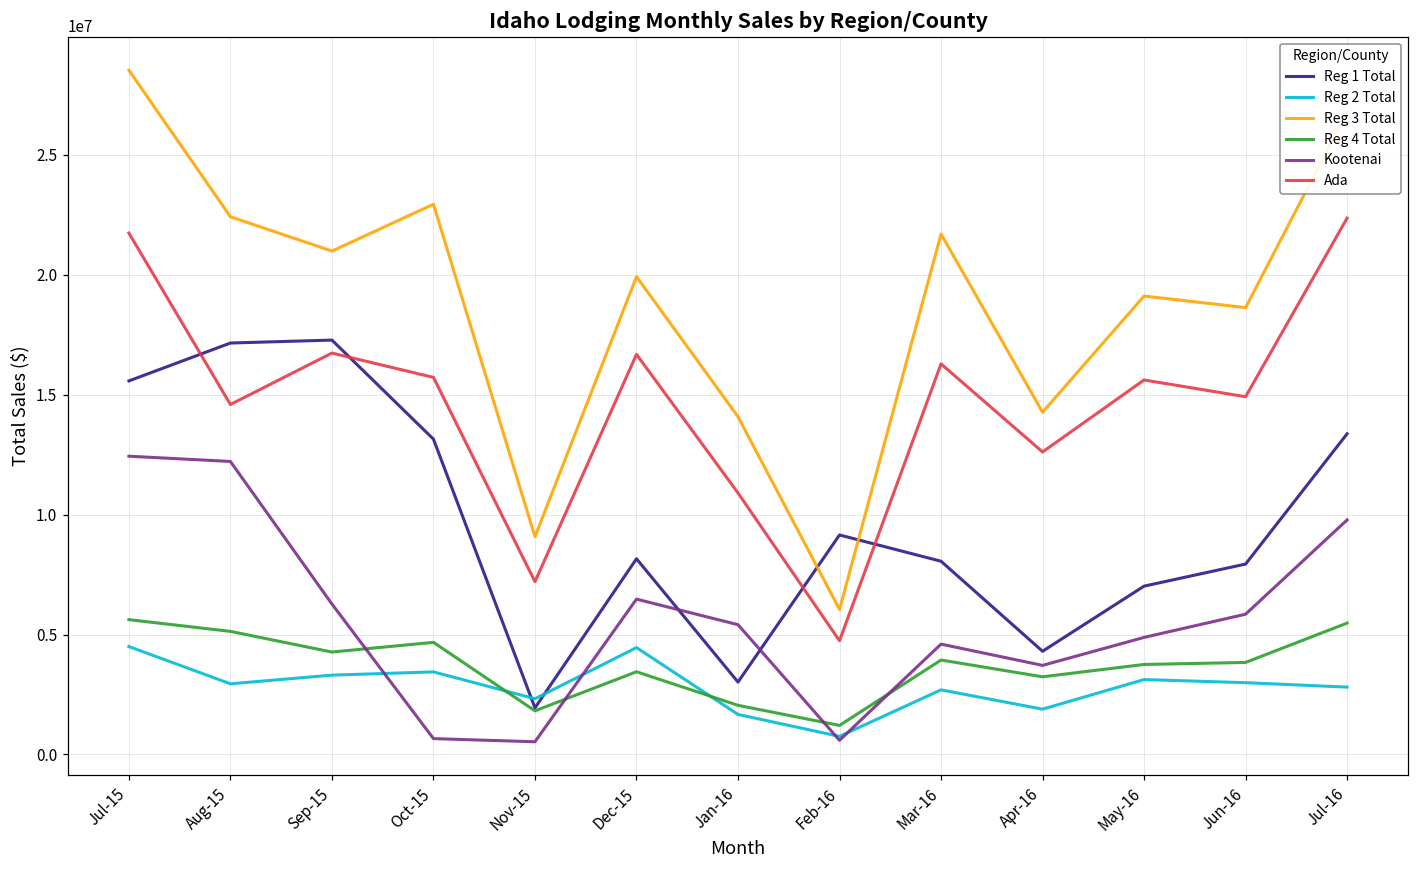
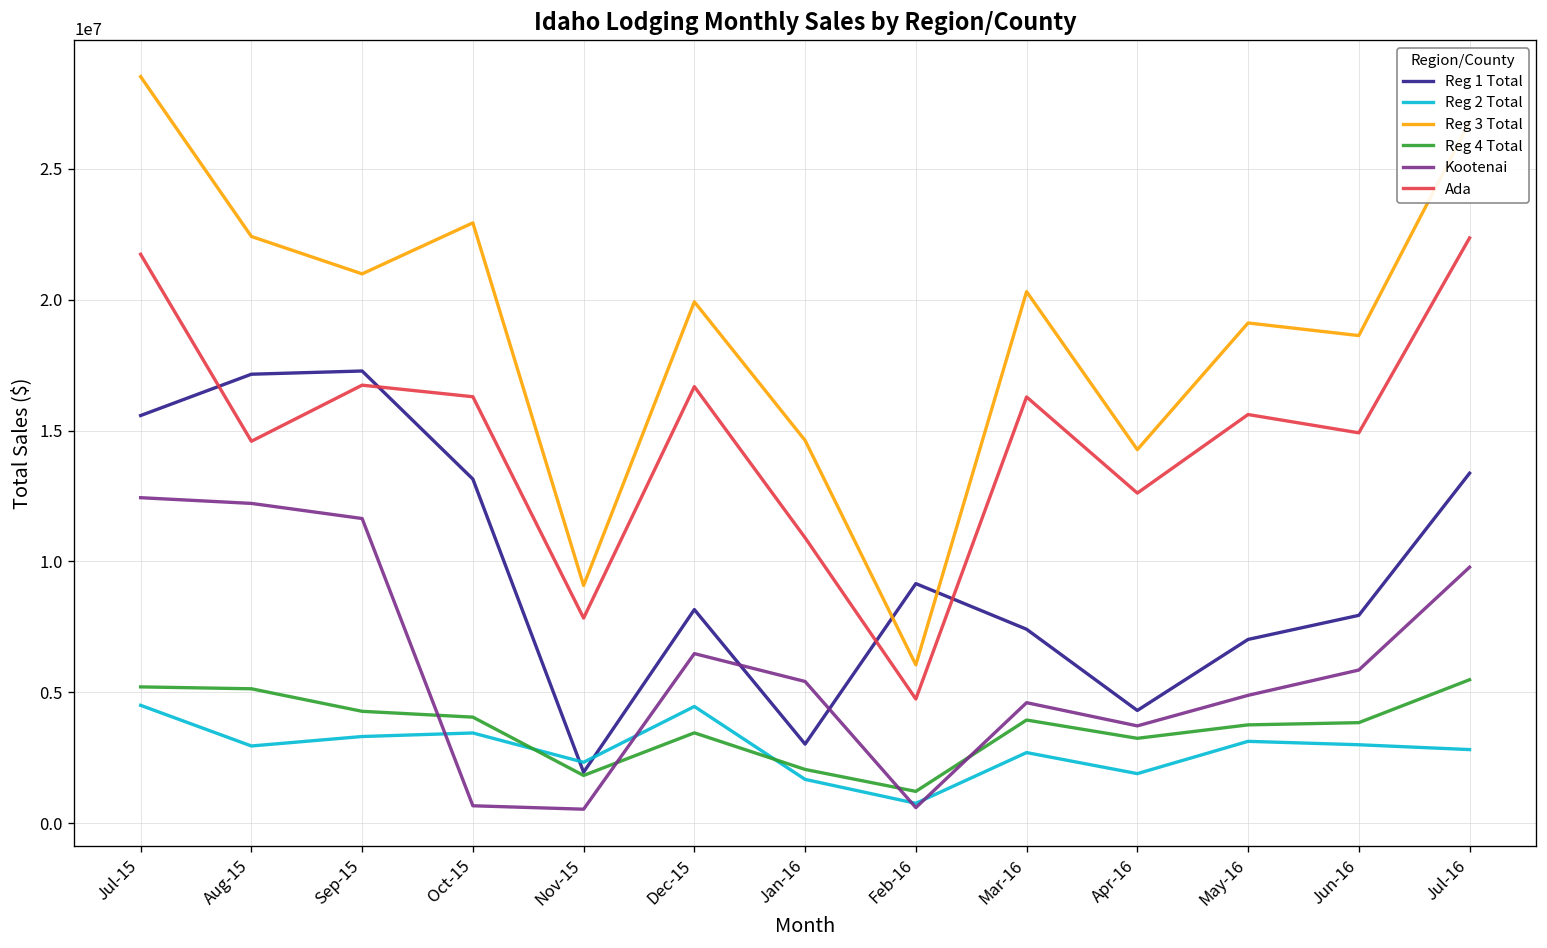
Reg 4 Total, Jul-15: 5600000 -> 5200000
Kootenai, Sep-15: 6300000 -> 11600000
Reg 4 Total, Oct-15: 4700000 -> 4000000
Ada, Oct-15: 15700000 -> 16300000
Ada, Nov-15: 7200000 -> 7800000
Reg 3 Total, Jan-16: 14100000 -> 14600000
Reg 1 Total, Mar-16: 8100000 -> 7400000
Reg 3 Total, Mar-16: 21700000 -> 20300000
